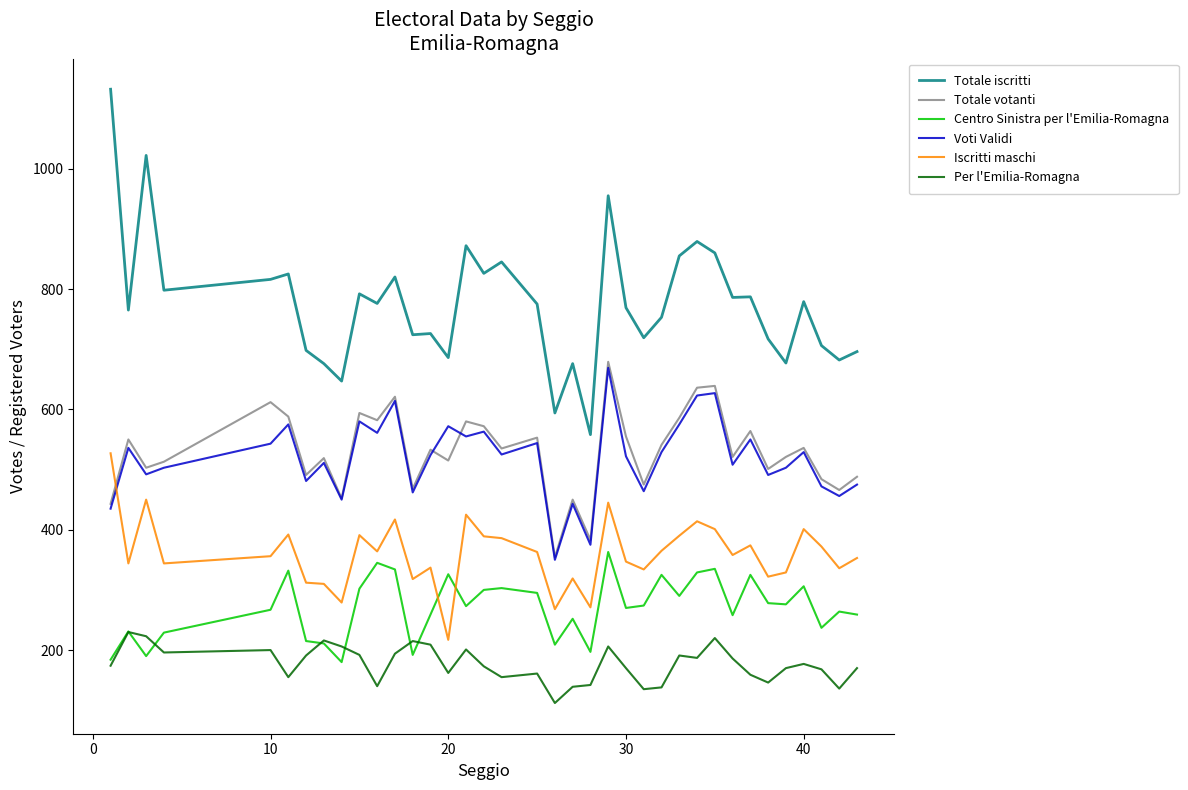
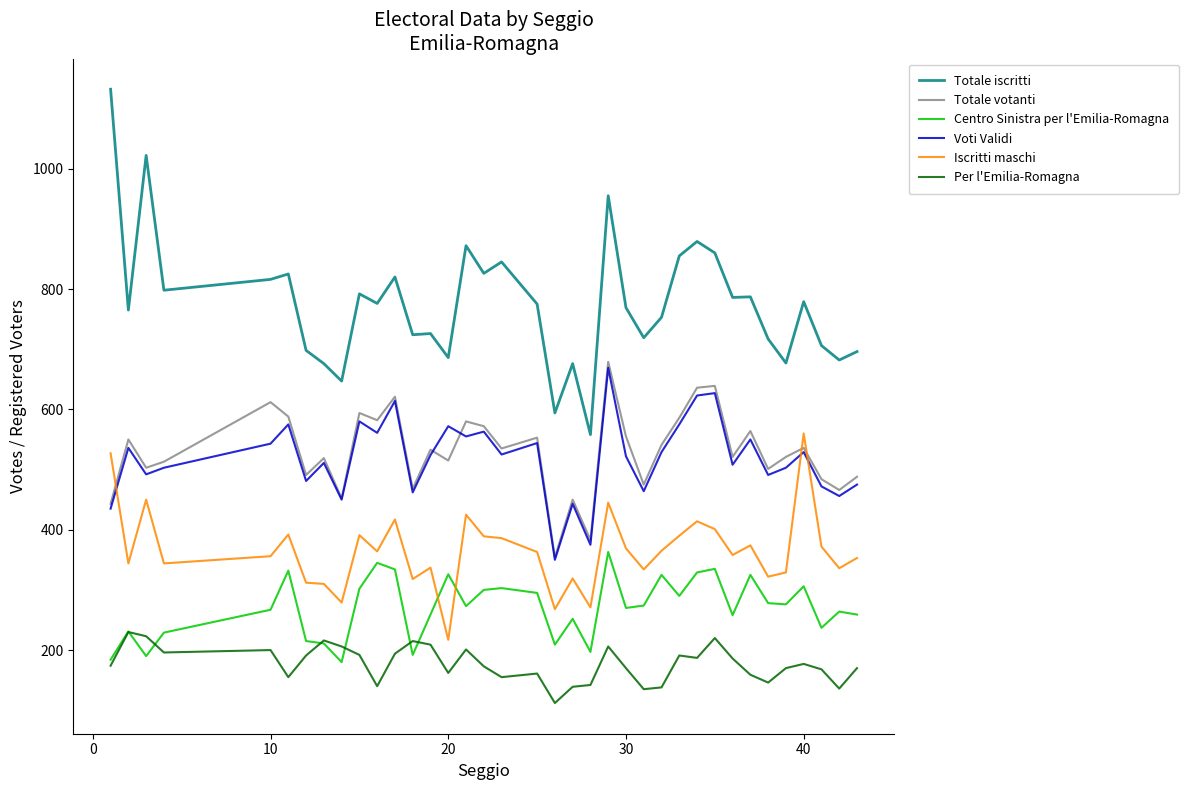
Iscritti maschi, 30: 350 -> 370
Iscritti maschi, 40: 400 -> 560
